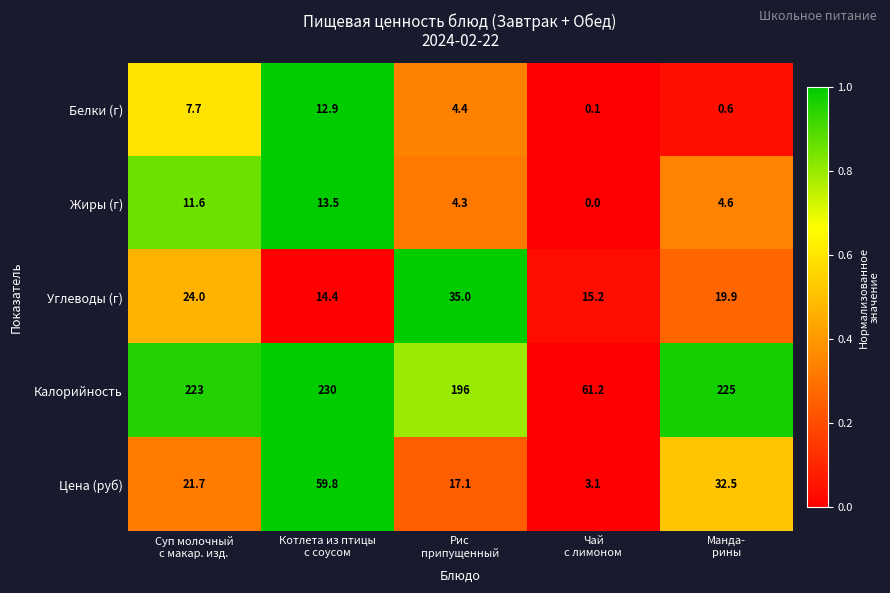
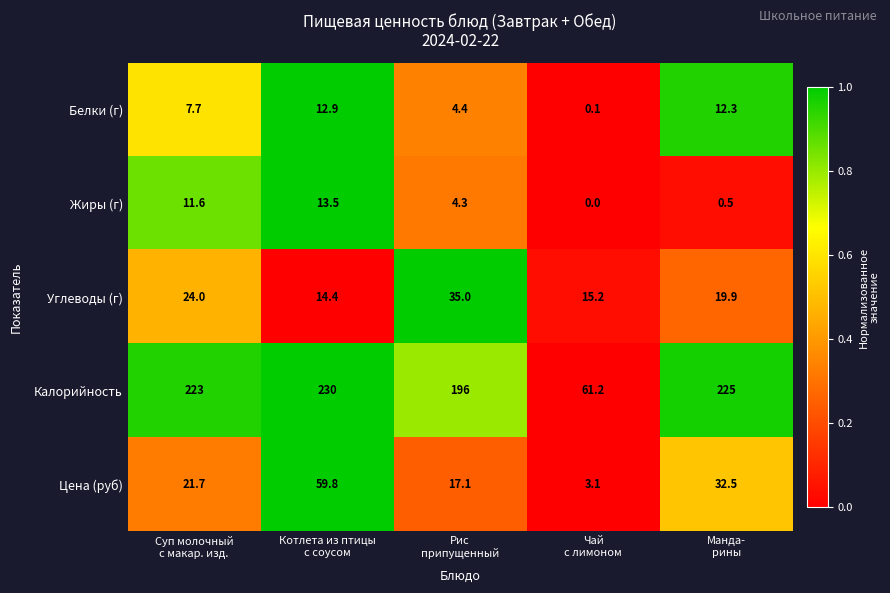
Белки (г), Манда- рины: 0.6 -> 12.3
Жиры (г), Манда- рины: 4.6 -> 0.5
